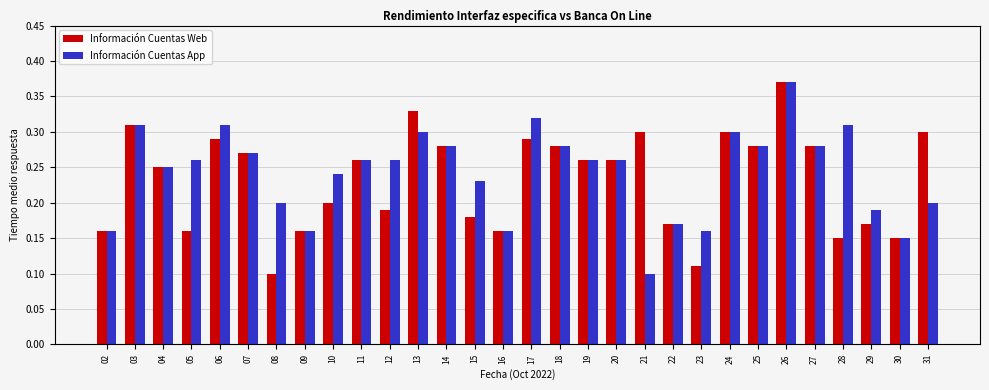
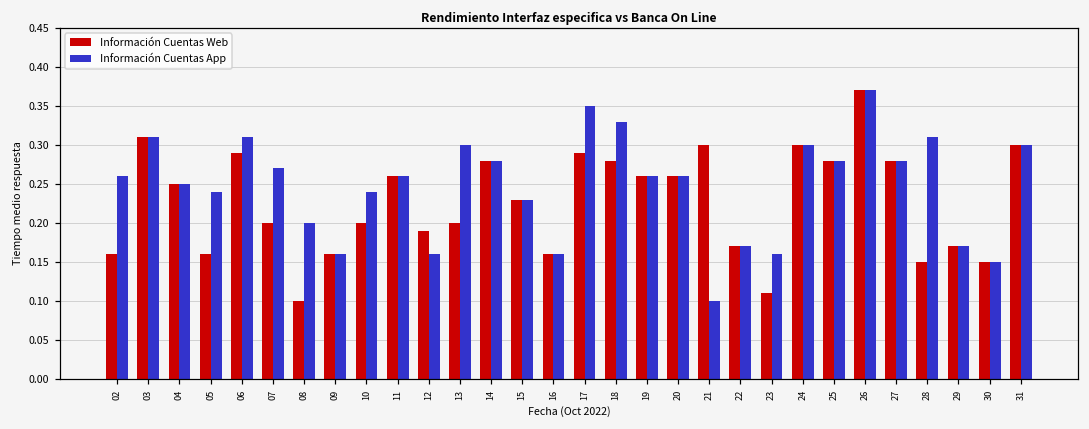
Información Cuentas App, 02: 0.16 -> 0.26
Información Cuentas App, 05: 0.26 -> 0.24
Información Cuentas Web, 07: 0.27 -> 0.20
Información Cuentas App, 12: 0.26 -> 0.16
Información Cuentas Web, 13: 0.33 -> 0.20
Información Cuentas Web, 15: 0.18 -> 0.23
Información Cuentas App, 17: 0.32 -> 0.35
Información Cuentas App, 18: 0.28 -> 0.33
Información Cuentas App, 29: 0.19 -> 0.17
Información Cuentas App, 31: 0.2 -> 0.3
